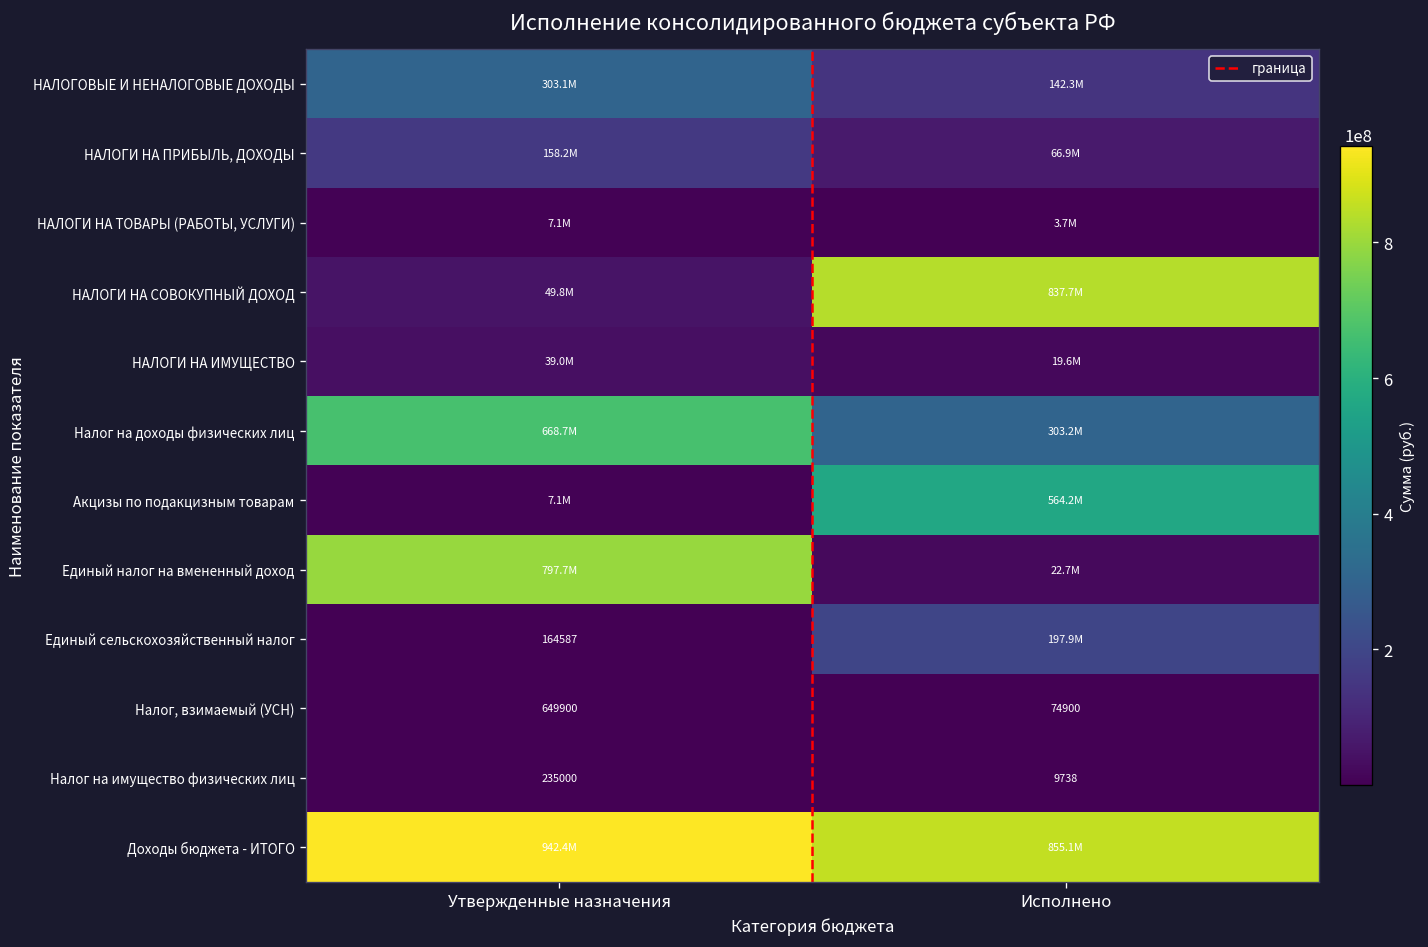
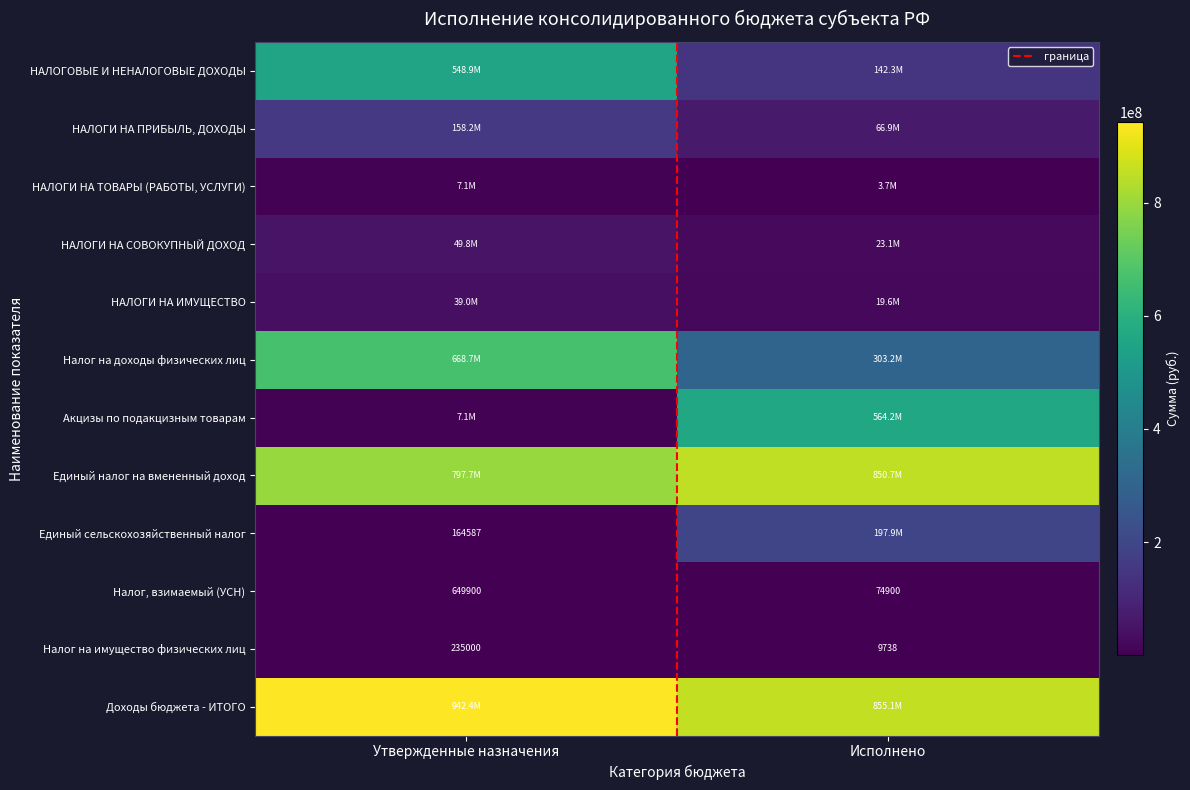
НАЛОГОВЫЕ И НЕНАЛОГОВЫЕ ДОХОДЫ, Утвержденные назначения: 303.1M -> 548.9M
НАЛОГИ НА СОВОКУПНЫЙ ДОХОД, Исполнено: 837.7M -> 23.1M
Единый налог на вмененный доход, Исполнено: 22.7M -> 850.7M
